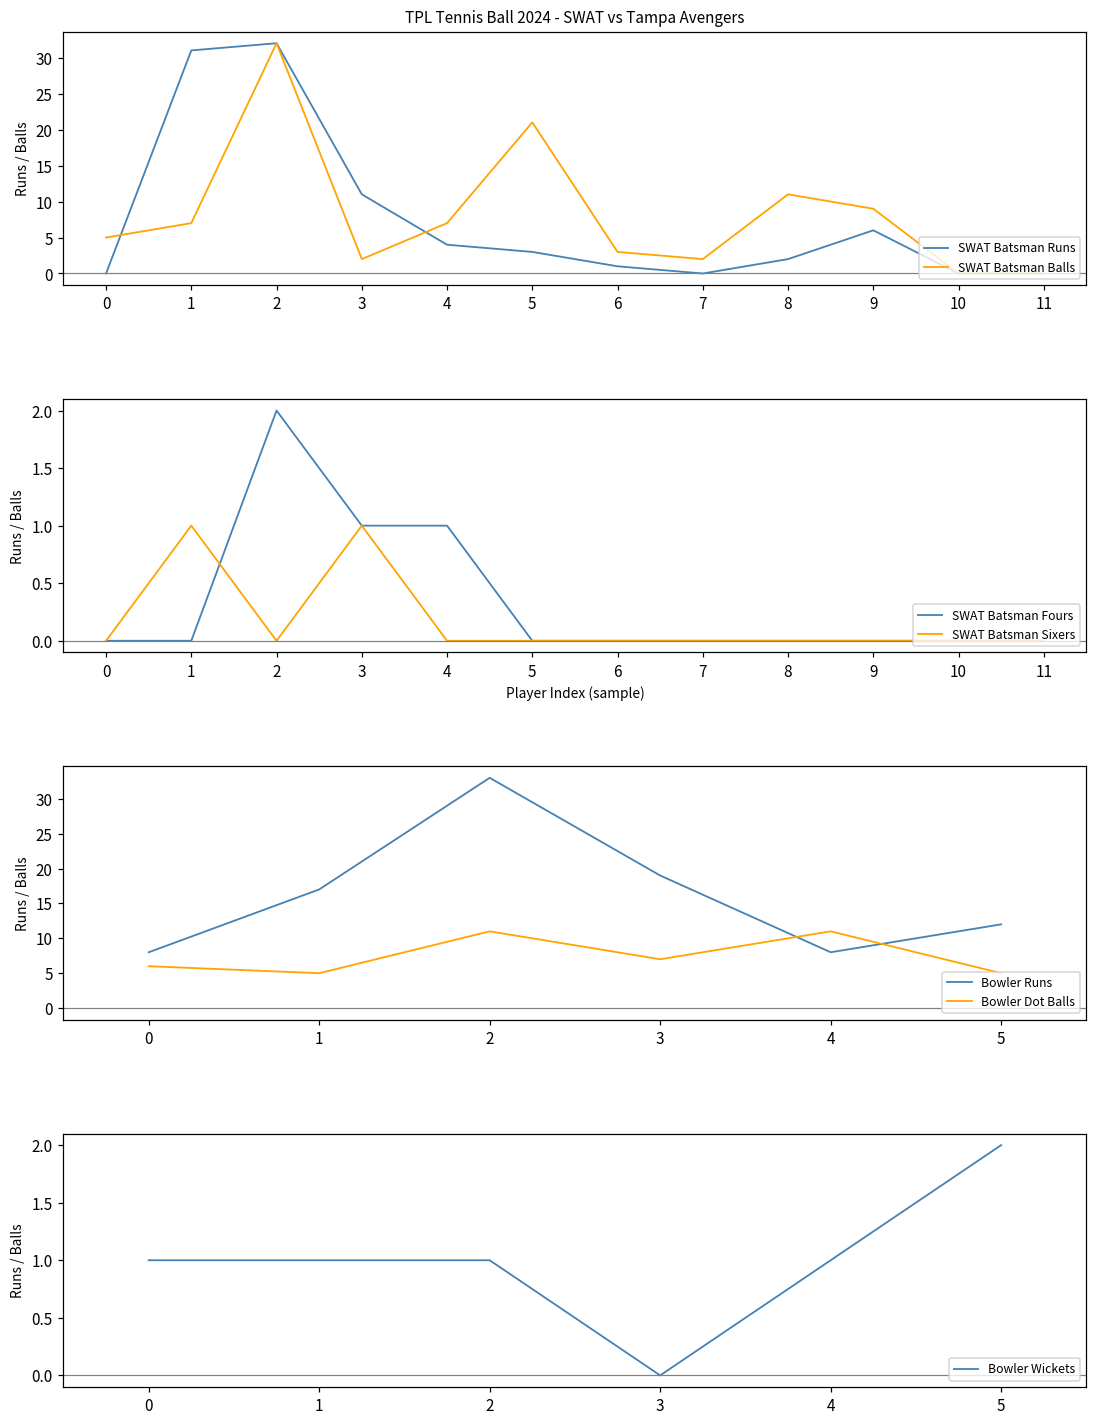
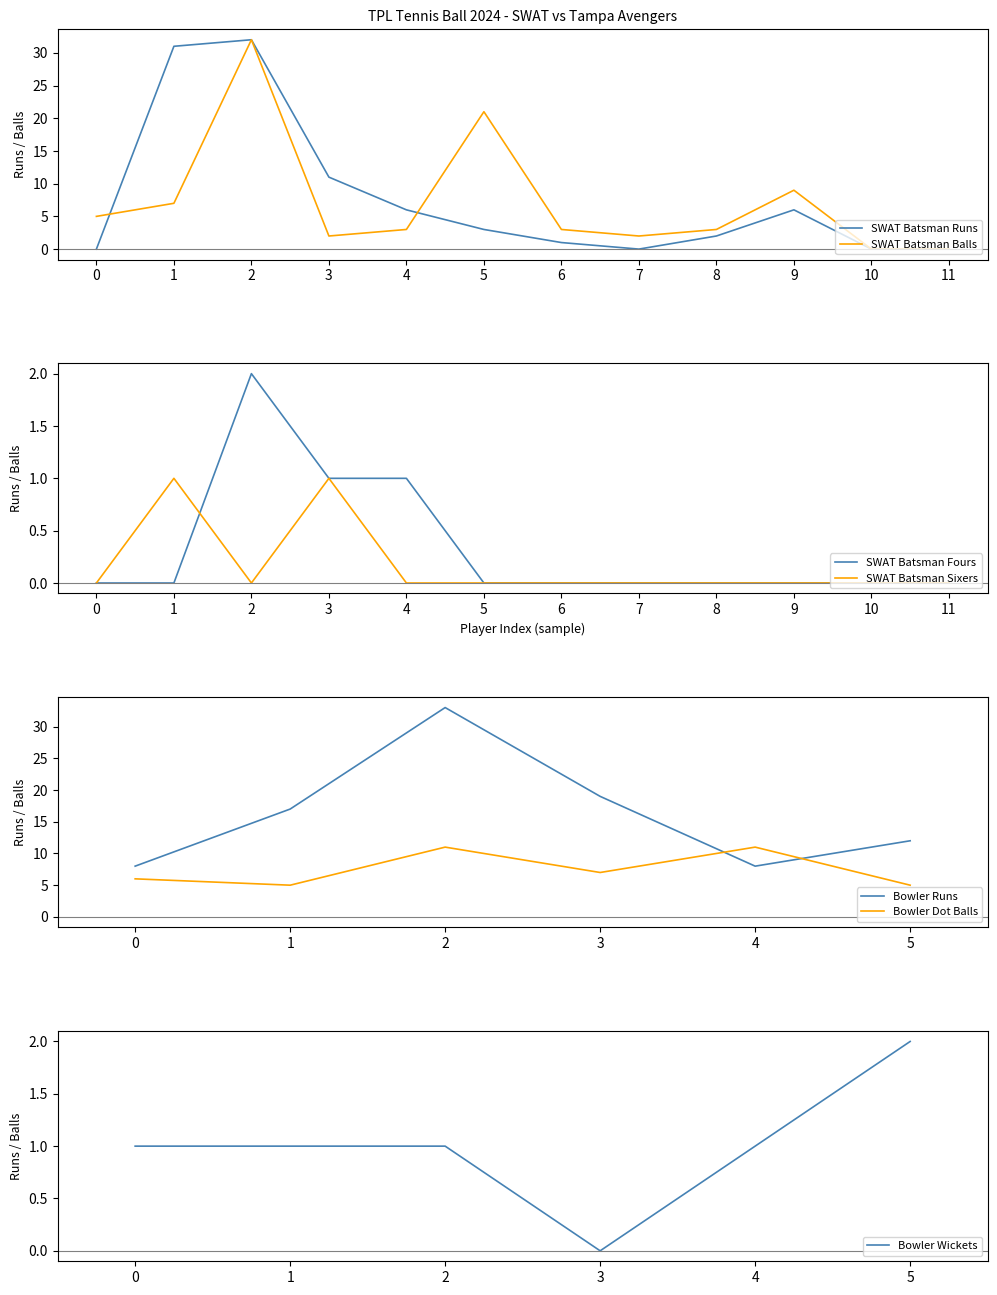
TPL Tennis Ball 2024 - SWAT vs Tampa Avengers, SWAT Batsman Runs, 4: 4 -> 6
TPL Tennis Ball 2024 - SWAT vs Tampa Avengers, SWAT Batsman Balls, 4: 7 -> 3
TPL Tennis Ball 2024 - SWAT vs Tampa Avengers, SWAT Batsman Balls, 8: 11 -> 3
